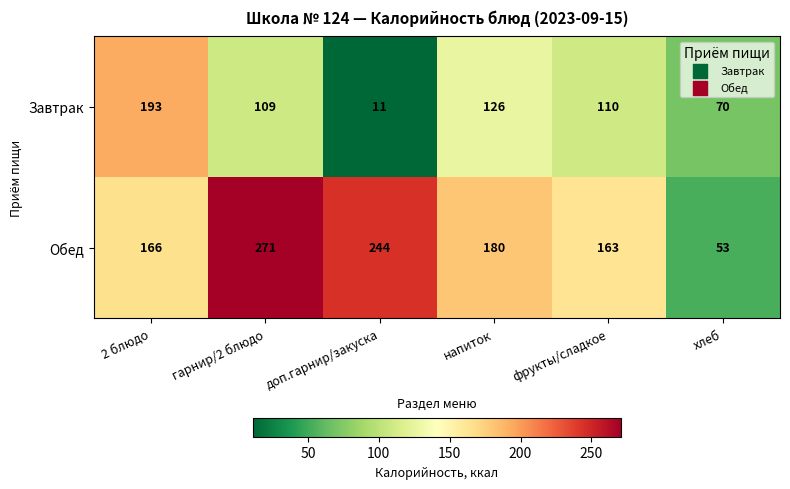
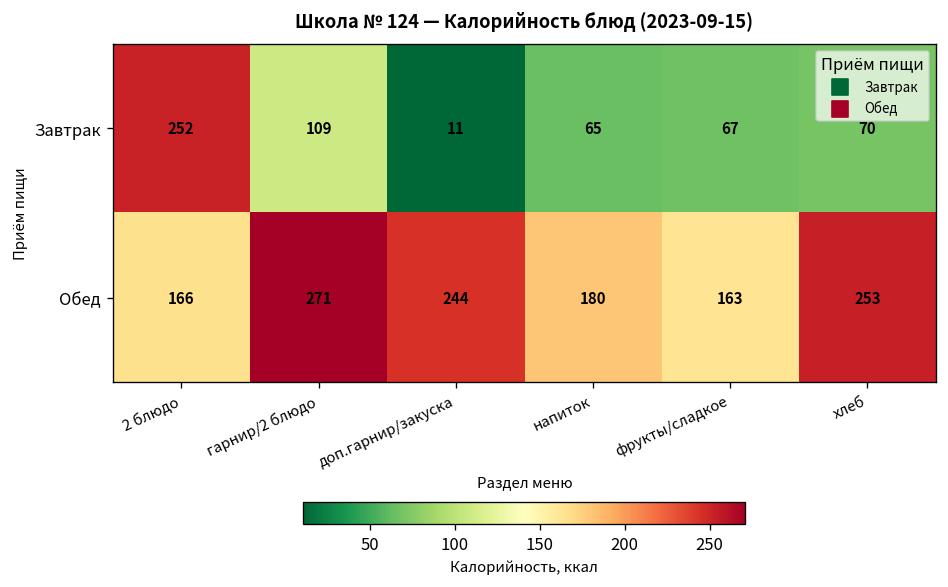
Завтрак, 2 блюдо: 193 -> 252
Завтрак, напиток: 126 -> 65
Завтрак, фрукты/сладкое: 110 -> 67
Обед, хлеб: 53 -> 253
